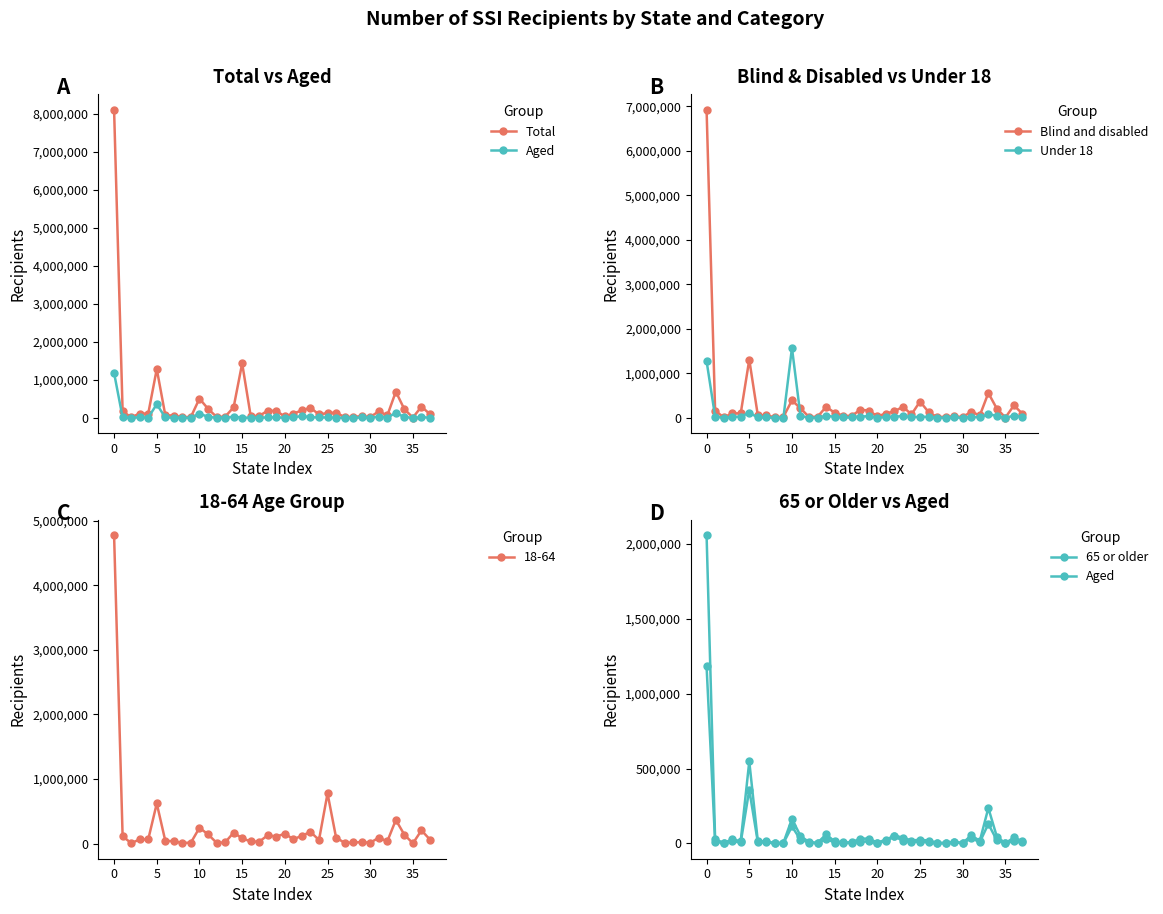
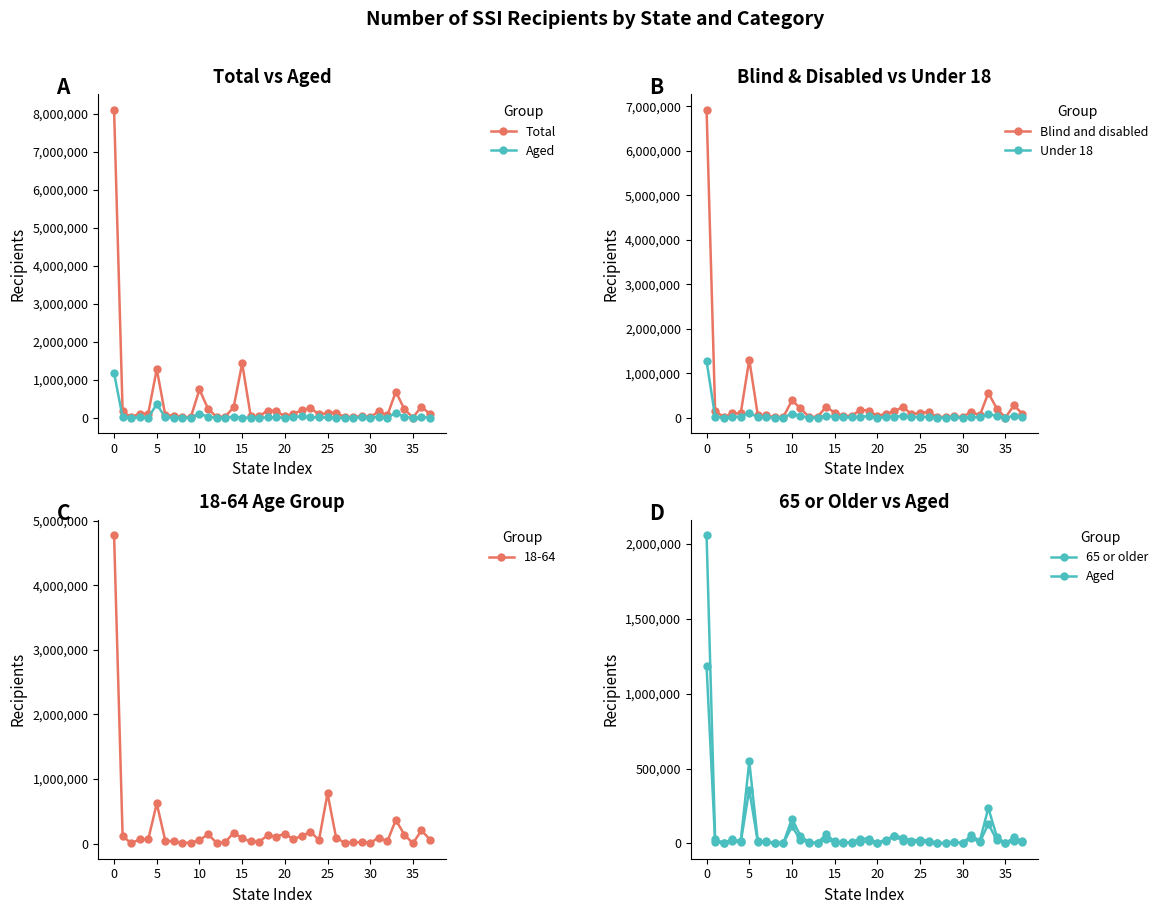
Total vs Aged, Total, 10: 500,000 -> 700,000
Blind & Disabled vs Under 18, Under 18, 10: 1,600,000 -> 100,000
Blind & Disabled vs Under 18, Blind and disabled, 25: 400,000 -> 100,000
18-64 Age Group, 10: 200,000 -> 100,000
